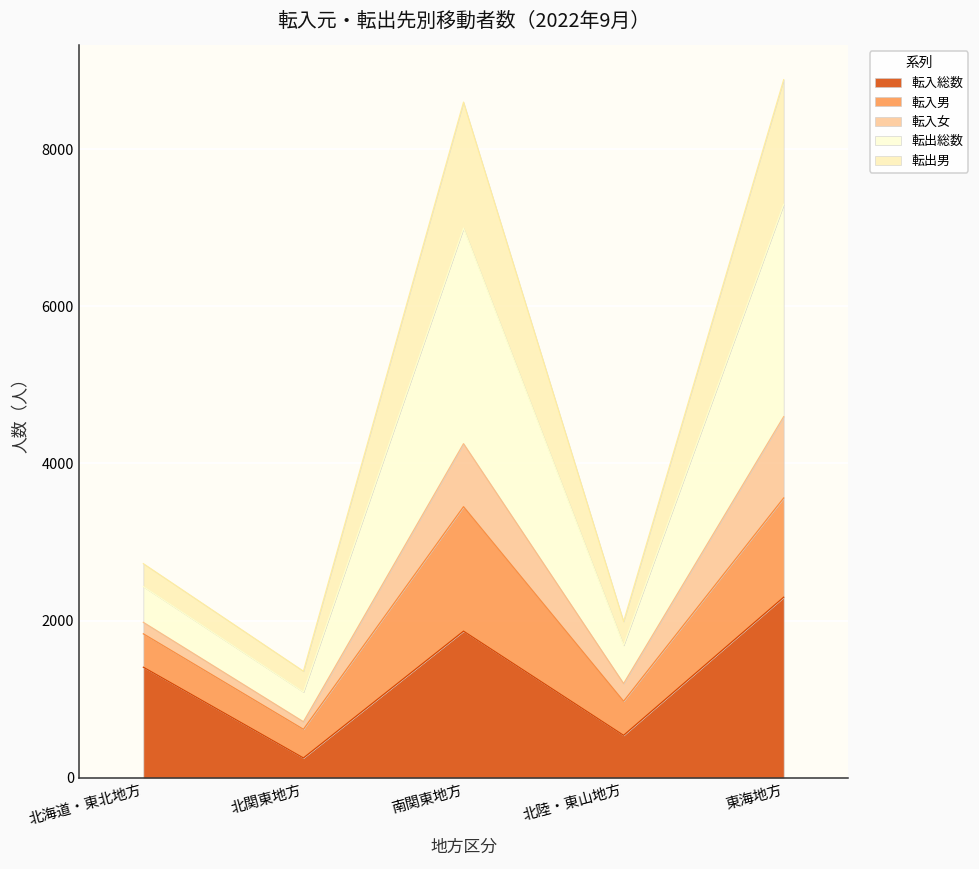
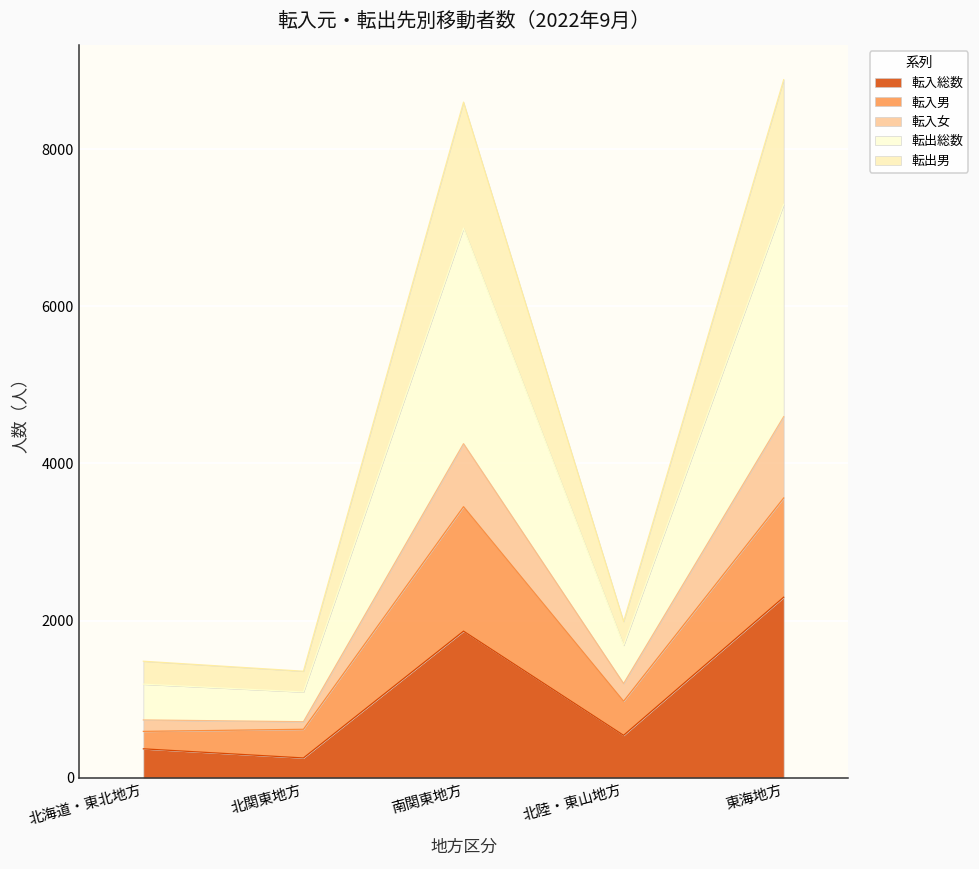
転入総数, 北海道・東北地方: 1400 -> 400
転入男, 北海道・東北地方: 400 -> 200
